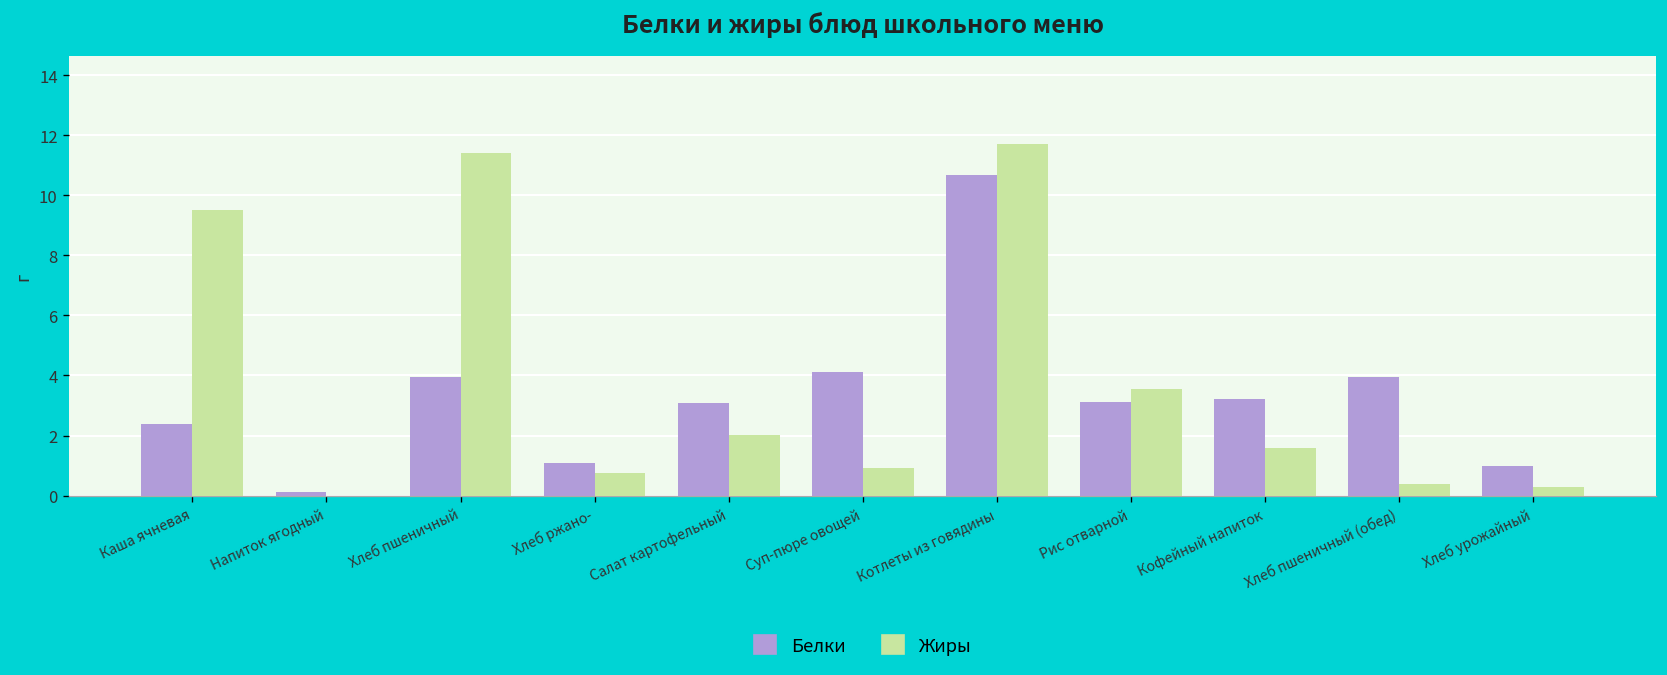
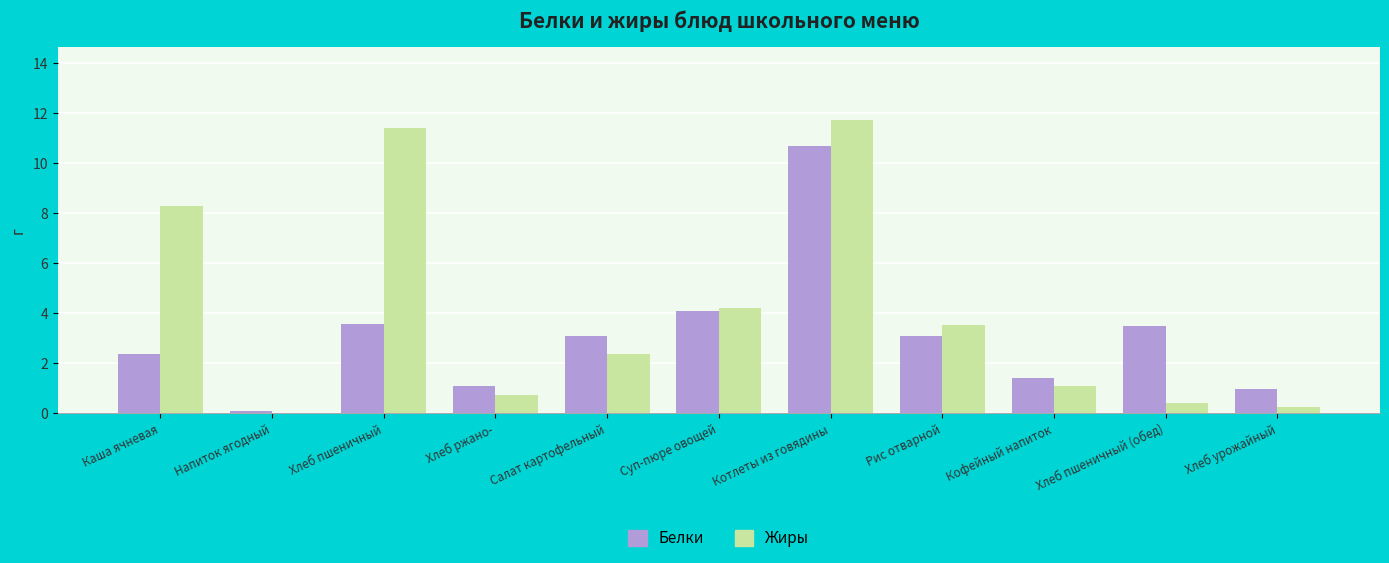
Жиры, Каша ячневая: 9.5 -> 8.3
Белки, Хлеб пшеничный: 3.9 -> 3.6
Жиры, Салат картофельный: 2.0 -> 2.4
Жиры, Суп-пюре овощей: 0.9 -> 4.2
Белки, Кофейный напиток: 3.2 -> 1.4
Жиры, Кофейный напиток: 1.6 -> 1.1
Белки, Хлеб пшеничный (обед): 3.9 -> 3.5
